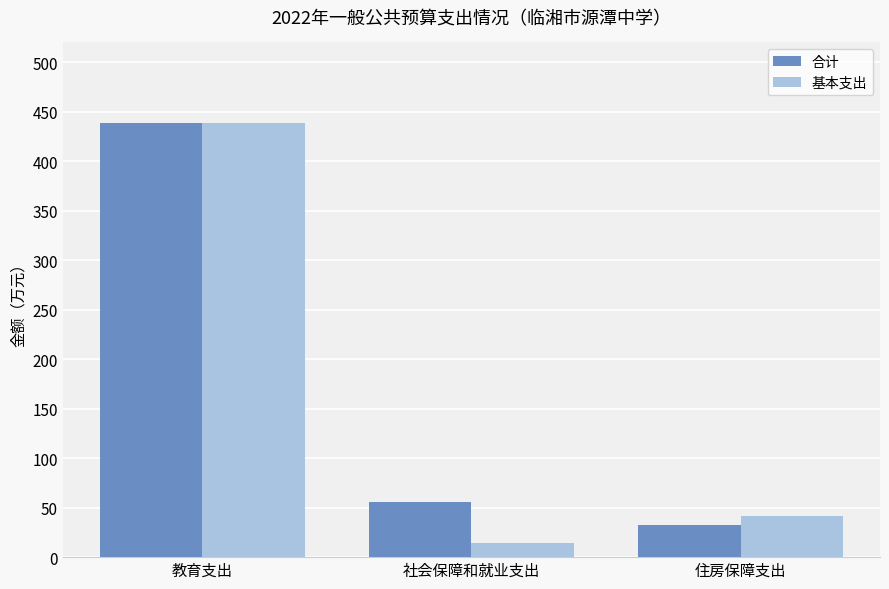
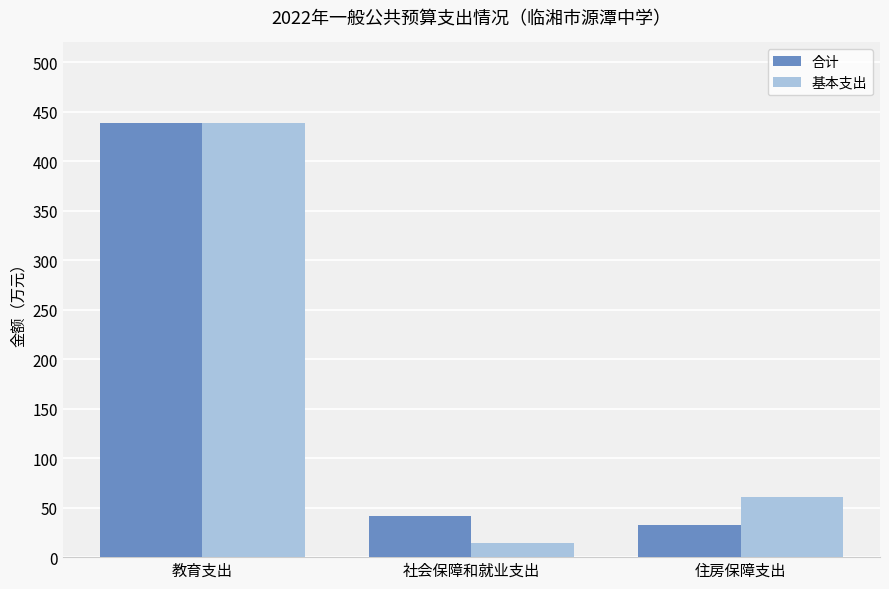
合计, 社会保障和就业支出: 60 -> 40
基本支出, 住房保障支出: 40 -> 60
